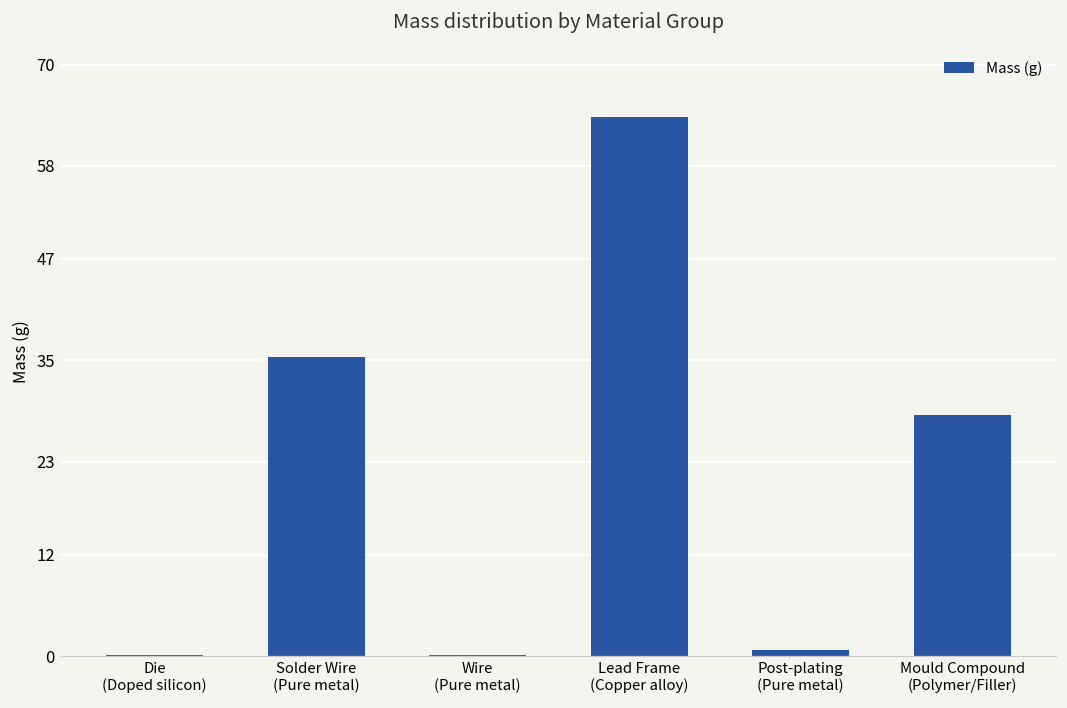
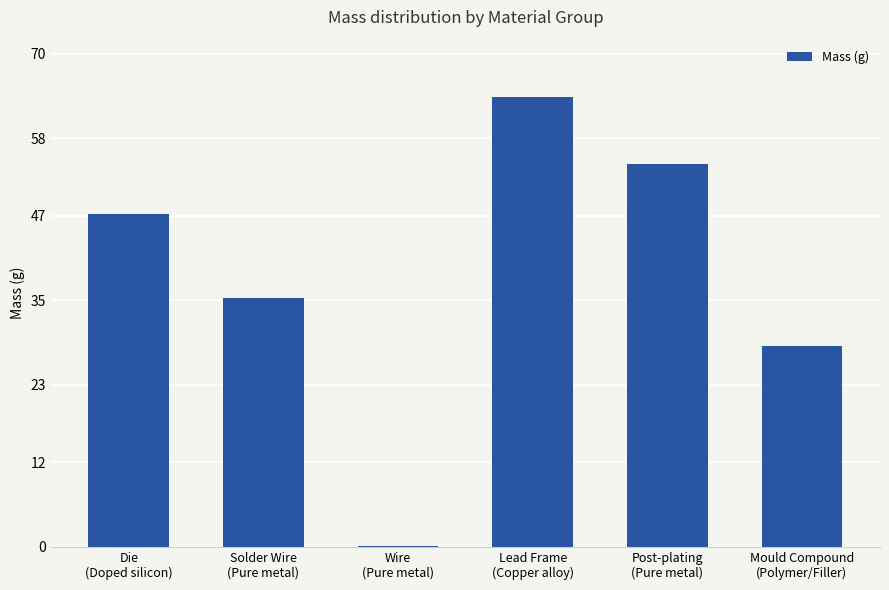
Die (Doped silicon): 0 -> 47
Post-plating (Pure metal): 1 -> 54
